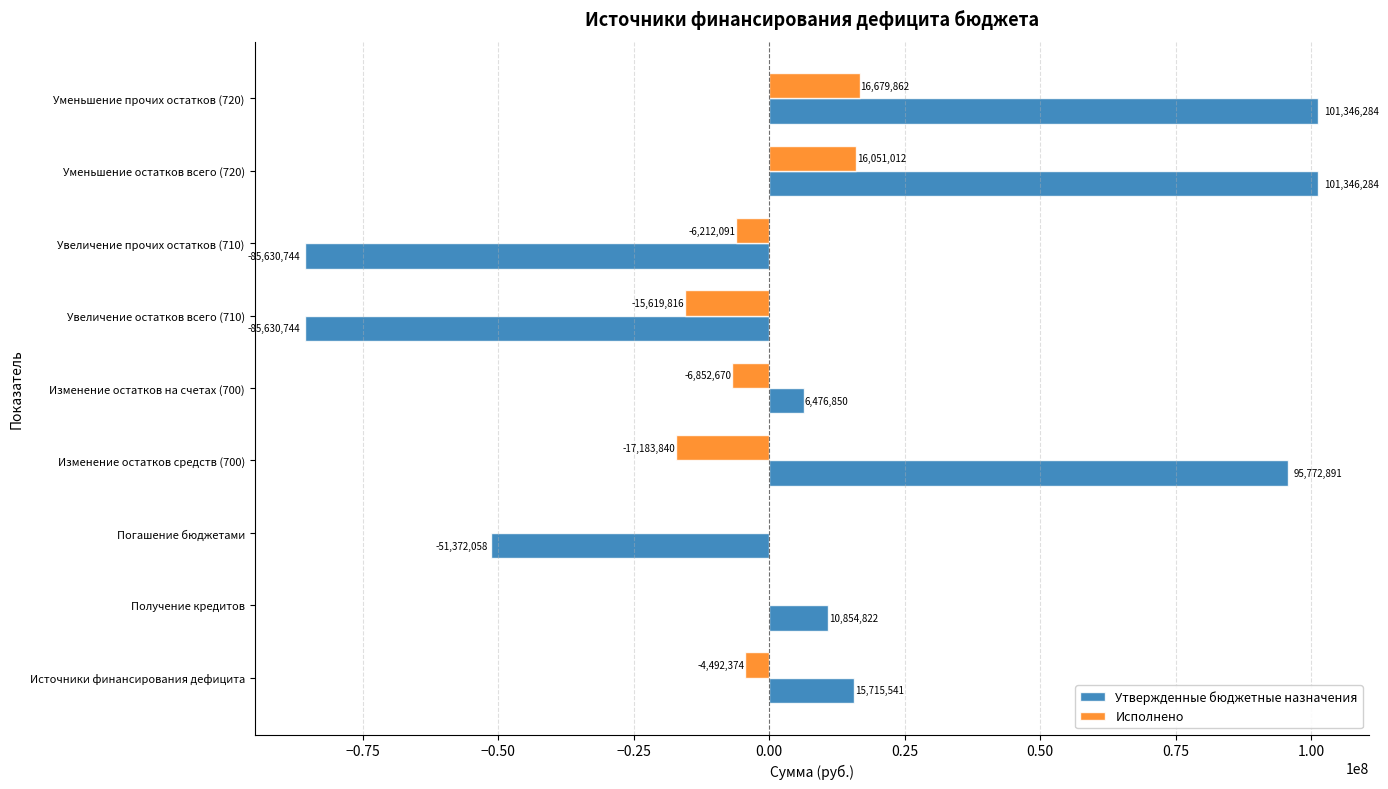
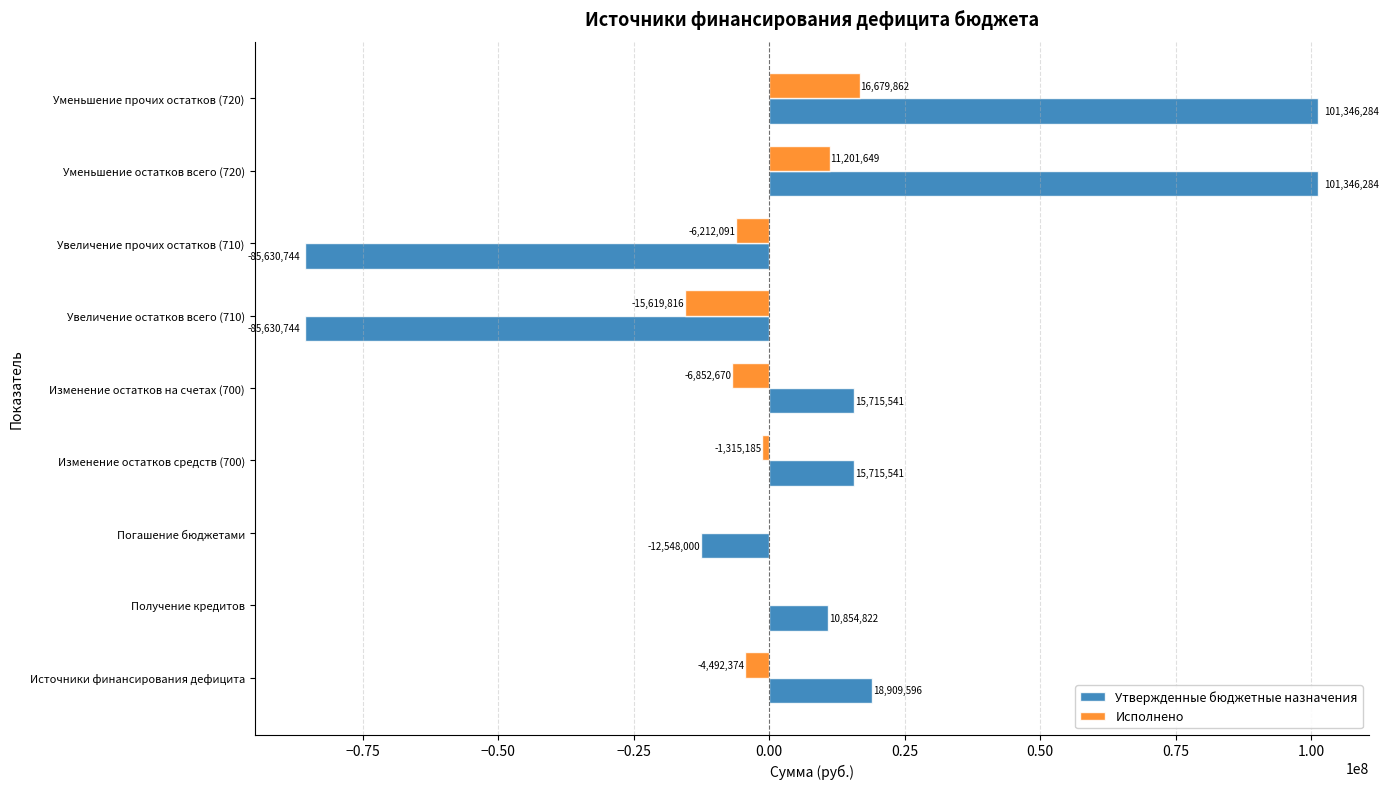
Исполнено, Уменьшение остатков всего (720): 16,051,012 -> 11,201,649
Утвержденные бюджетные назначения, Изменение остатков на счетах (700): 6,476,850 -> 15,715,541
Исполнено, Изменение остатков средств (700): -17,183,840 -> -1,315,185
Утвержденные бюджетные назначения, Изменение остатков средств (700): 95,772,891 -> 15,715,541
Утвержденные бюджетные назначения, Погашение бюджетами: -51,372,058 -> -12,548,000
Утвержденные бюджетные назначения, Источники финансирования дефицита: 15,715,541 -> 18,909,596
